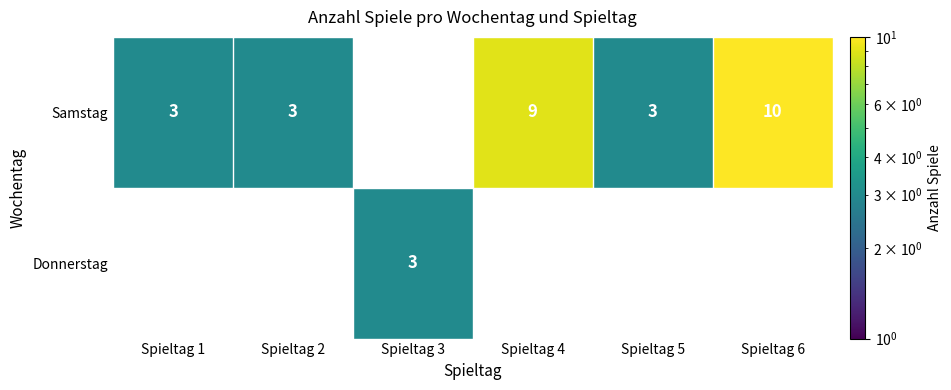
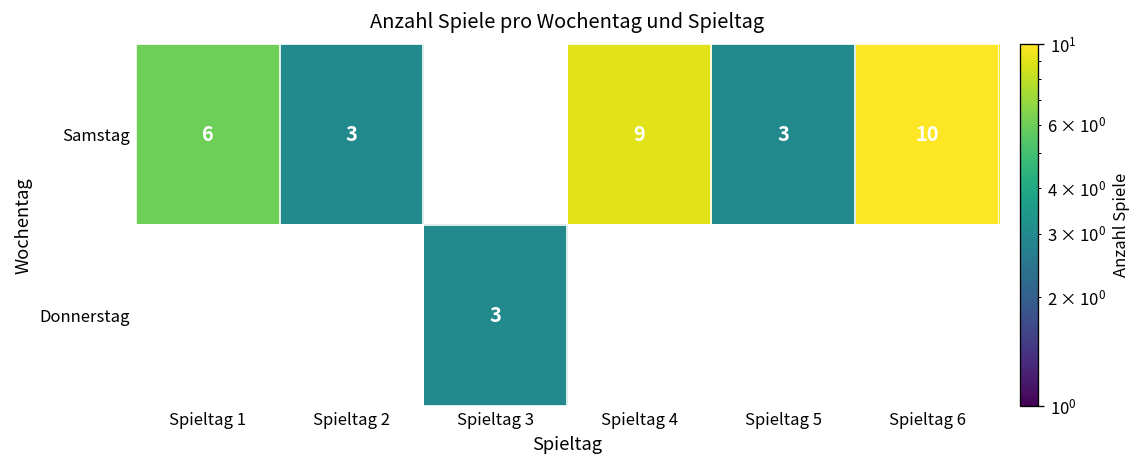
Samstag, Spieltag 1: 3 -> 6
